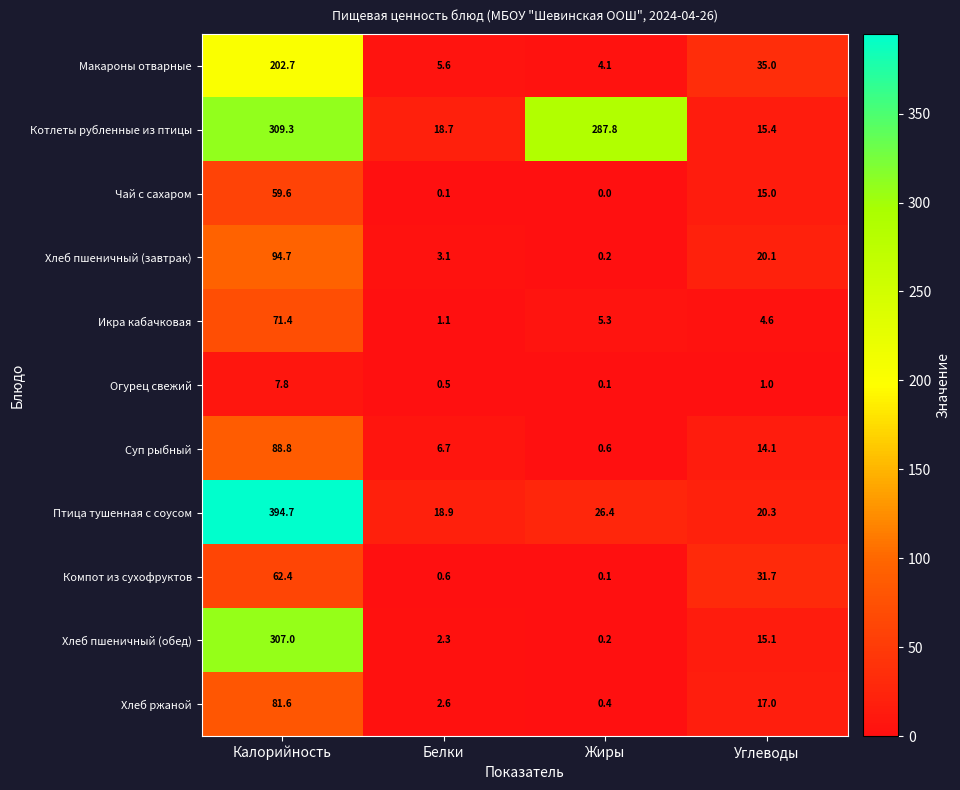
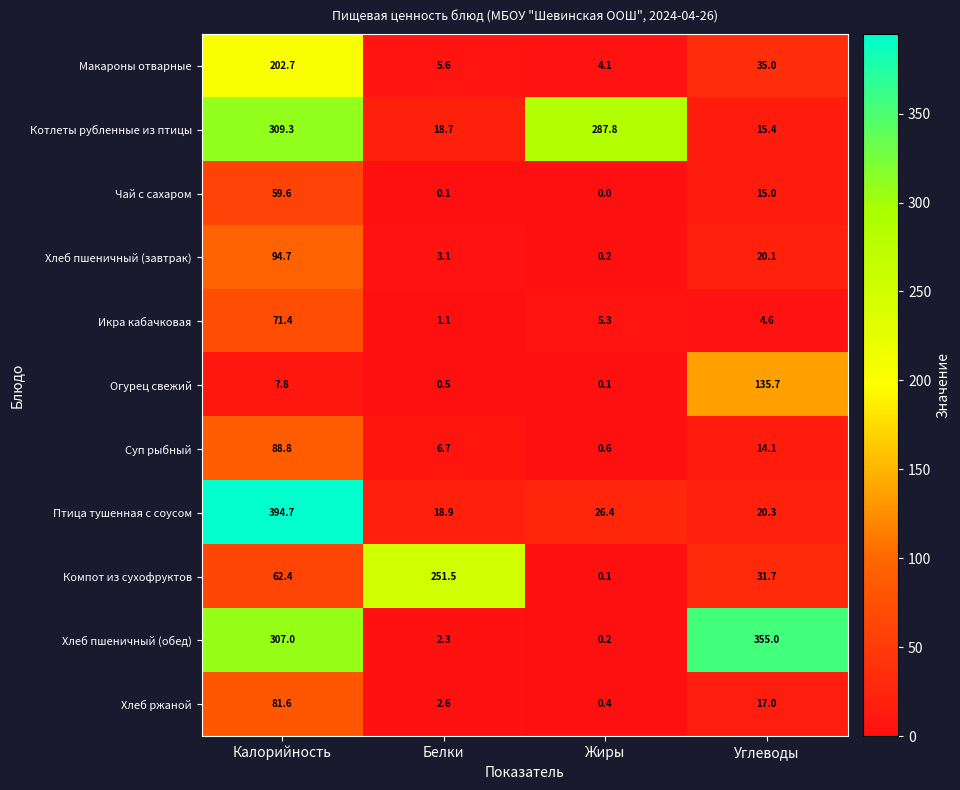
Огурец свежий, Углеводы: 1.0 -> 135.7
Компот из сухофруктов, Белки: 0.6 -> 251.5
Хлеб пшеничный (обед), Углеводы: 15.1 -> 355.0
